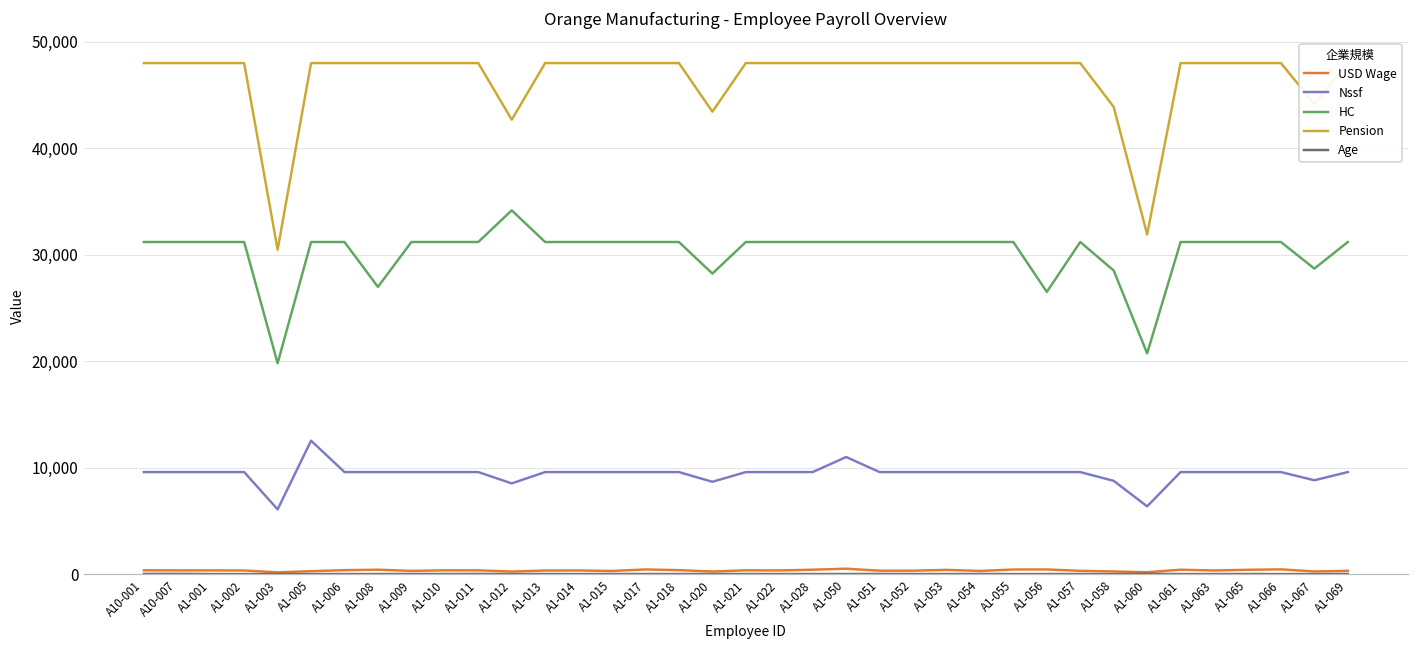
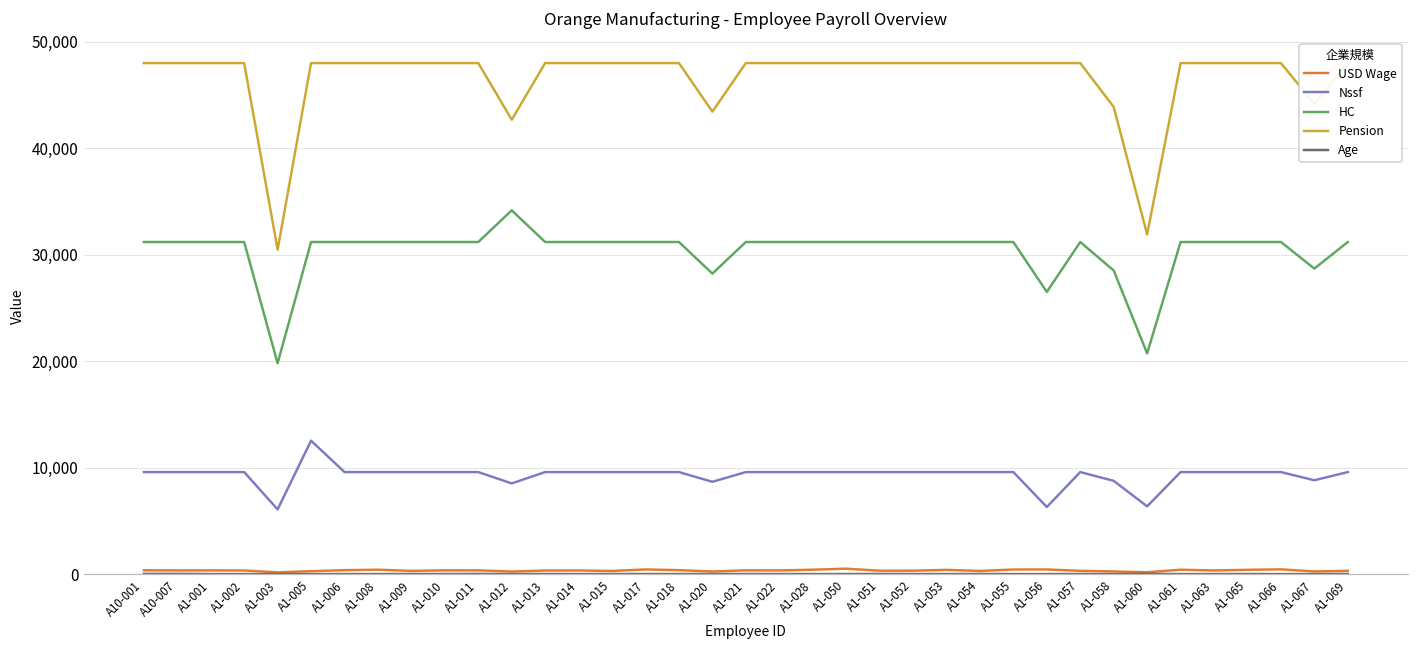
HC, A1-008: 27,000 -> 31,000
Nssf, A1-050: 11,000 -> 10,000
Nssf, A1-056: 10,000 -> 6,000
